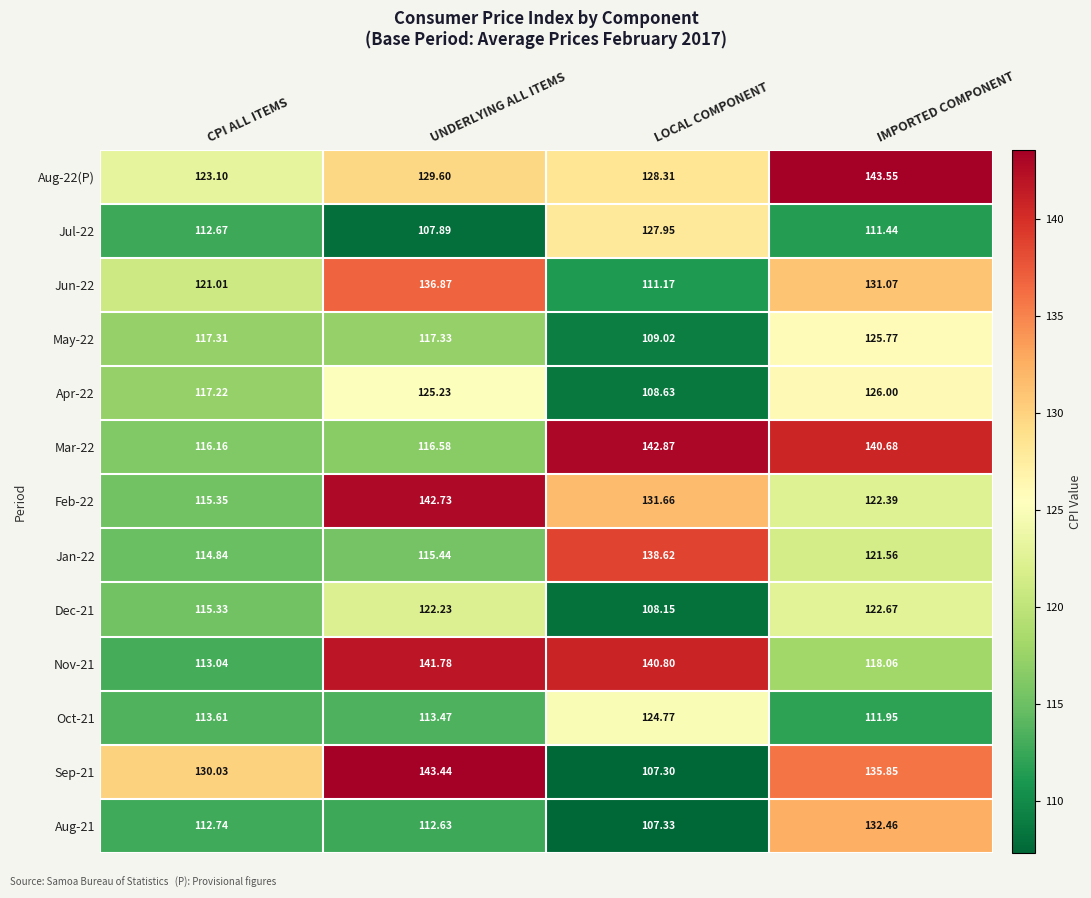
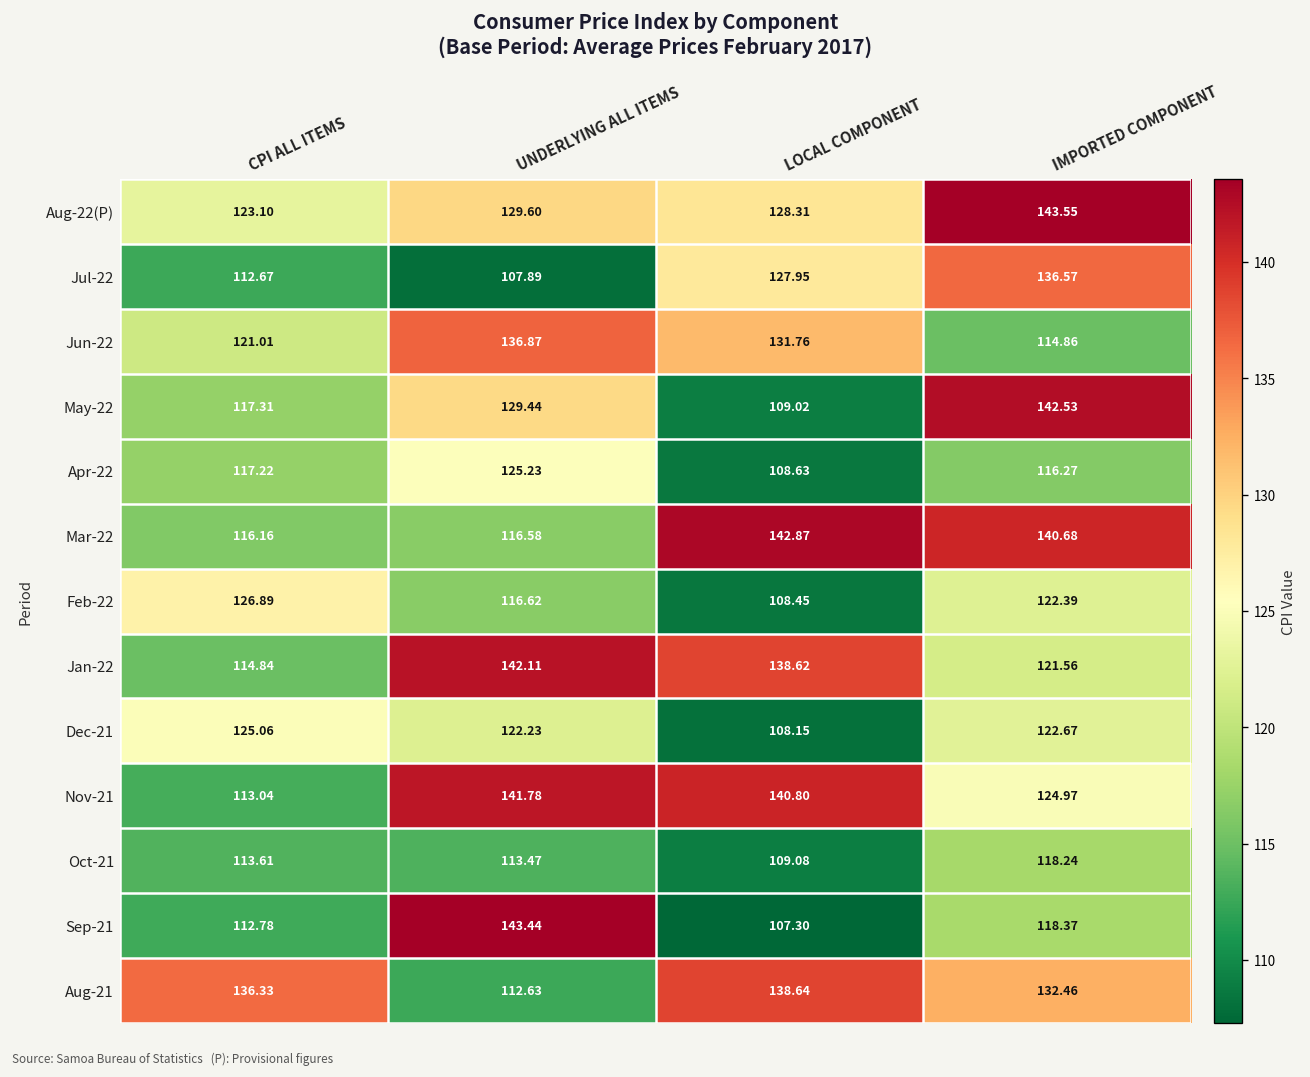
Jul-22, IMPORTED COMPONENT: 111.44 -> 136.57
Jun-22, LOCAL COMPONENT: 111.17 -> 131.76
Jun-22, IMPORTED COMPONENT: 131.07 -> 114.86
May-22, UNDERLYING ALL ITEMS: 117.33 -> 129.44
May-22, IMPORTED COMPONENT: 125.77 -> 142.53
Apr-22, IMPORTED COMPONENT: 126.00 -> 116.27
Feb-22, CPI ALL ITEMS: 115.35 -> 126.89
Feb-22, UNDERLYING ALL ITEMS: 142.73 -> 116.62
Feb-22, LOCAL COMPONENT: 131.66 -> 108.45
Jan-22, UNDERLYING ALL ITEMS: 115.44 -> 142.11
Dec-21, CPI ALL ITEMS: 115.33 -> 125.06
Nov-21, IMPORTED COMPONENT: 118.06 -> 124.97
Oct-21, LOCAL COMPONENT: 124.77 -> 109.08
Oct-21, IMPORTED COMPONENT: 111.95 -> 118.24
Sep-21, CPI ALL ITEMS: 130.03 -> 112.78
Sep-21, IMPORTED COMPONENT: 135.85 -> 118.37
Aug-21, CPI ALL ITEMS: 112.74 -> 136.33
Aug-21, LOCAL COMPONENT: 107.33 -> 138.64
